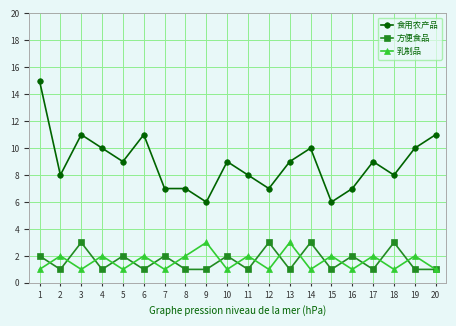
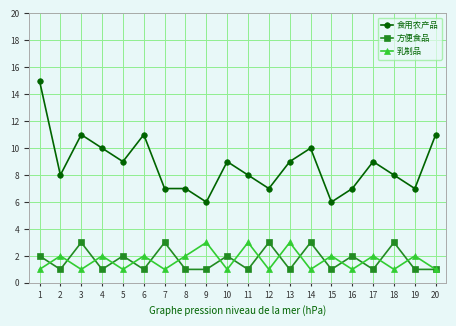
方便食品, 7: 2 -> 3
乳制品, 11: 2 -> 3
食用农产品, 19: 10 -> 7
